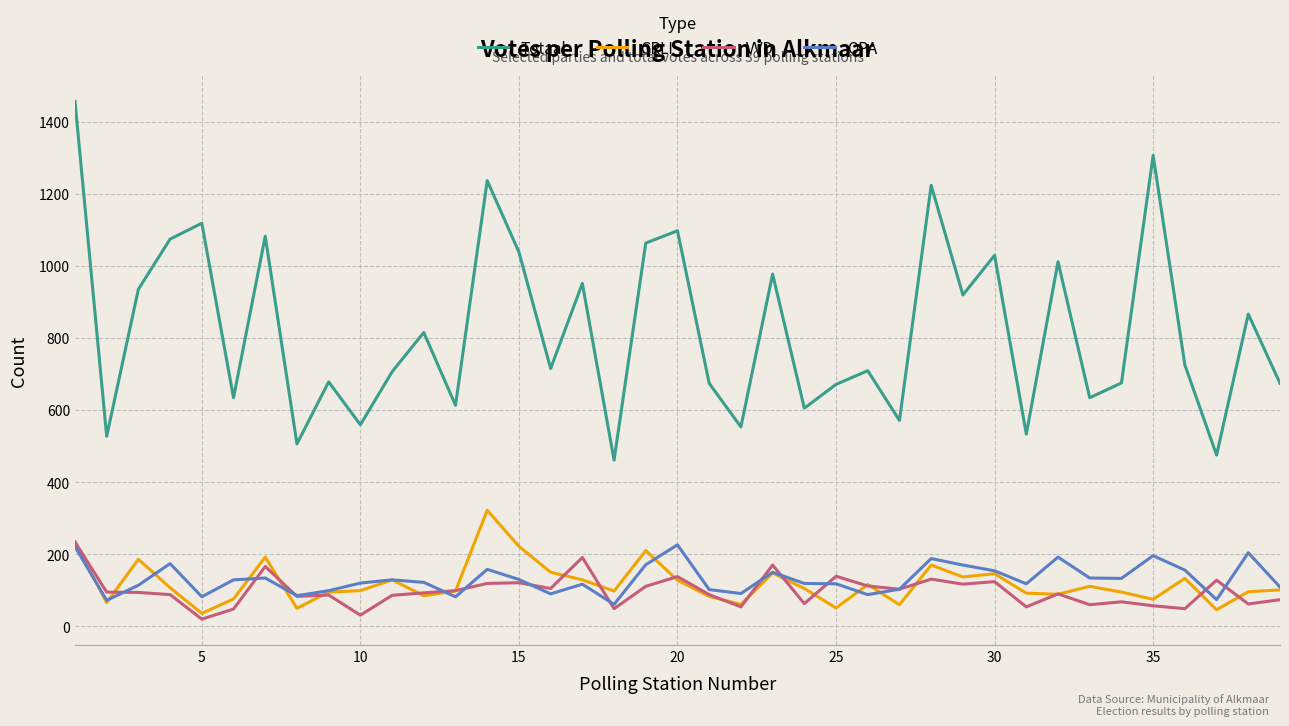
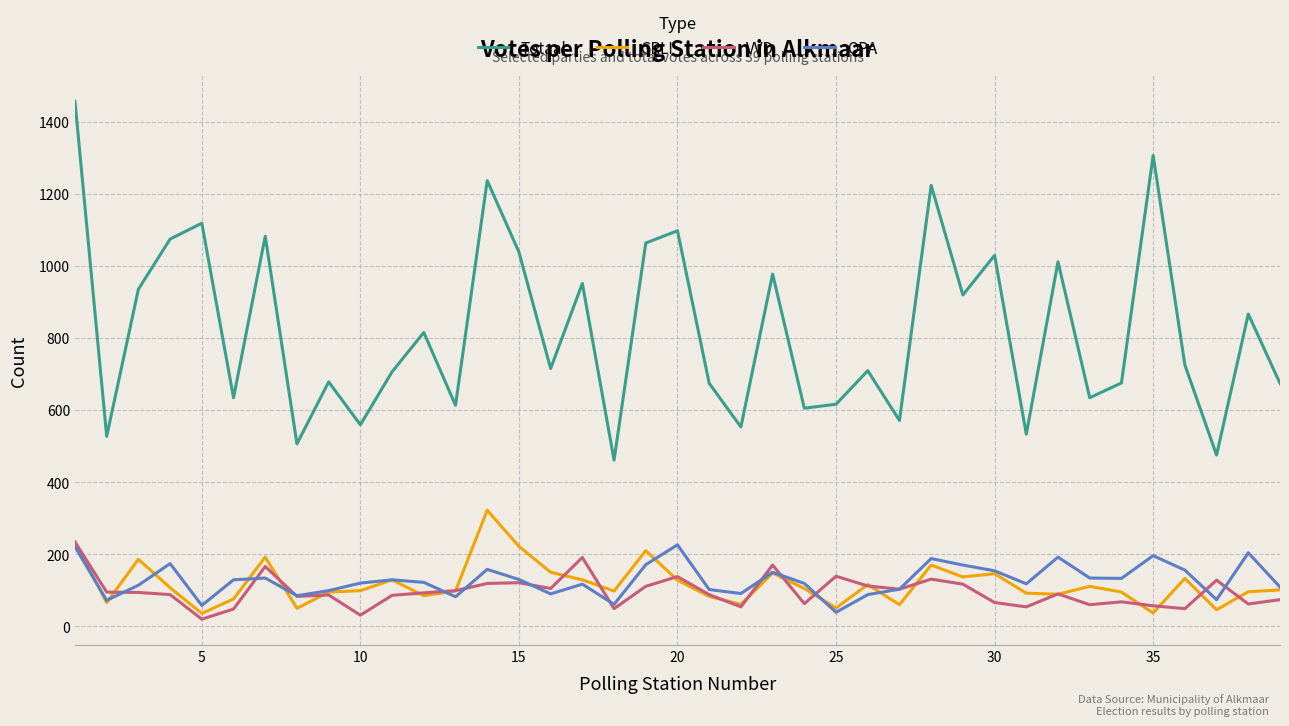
OPA, 5: 80 -> 60
Totaal, 25: 670 -> 620
OPA, 25: 120 -> 40
VVD, 30: 120 -> 70
GRLI, 35: 80 -> 40
